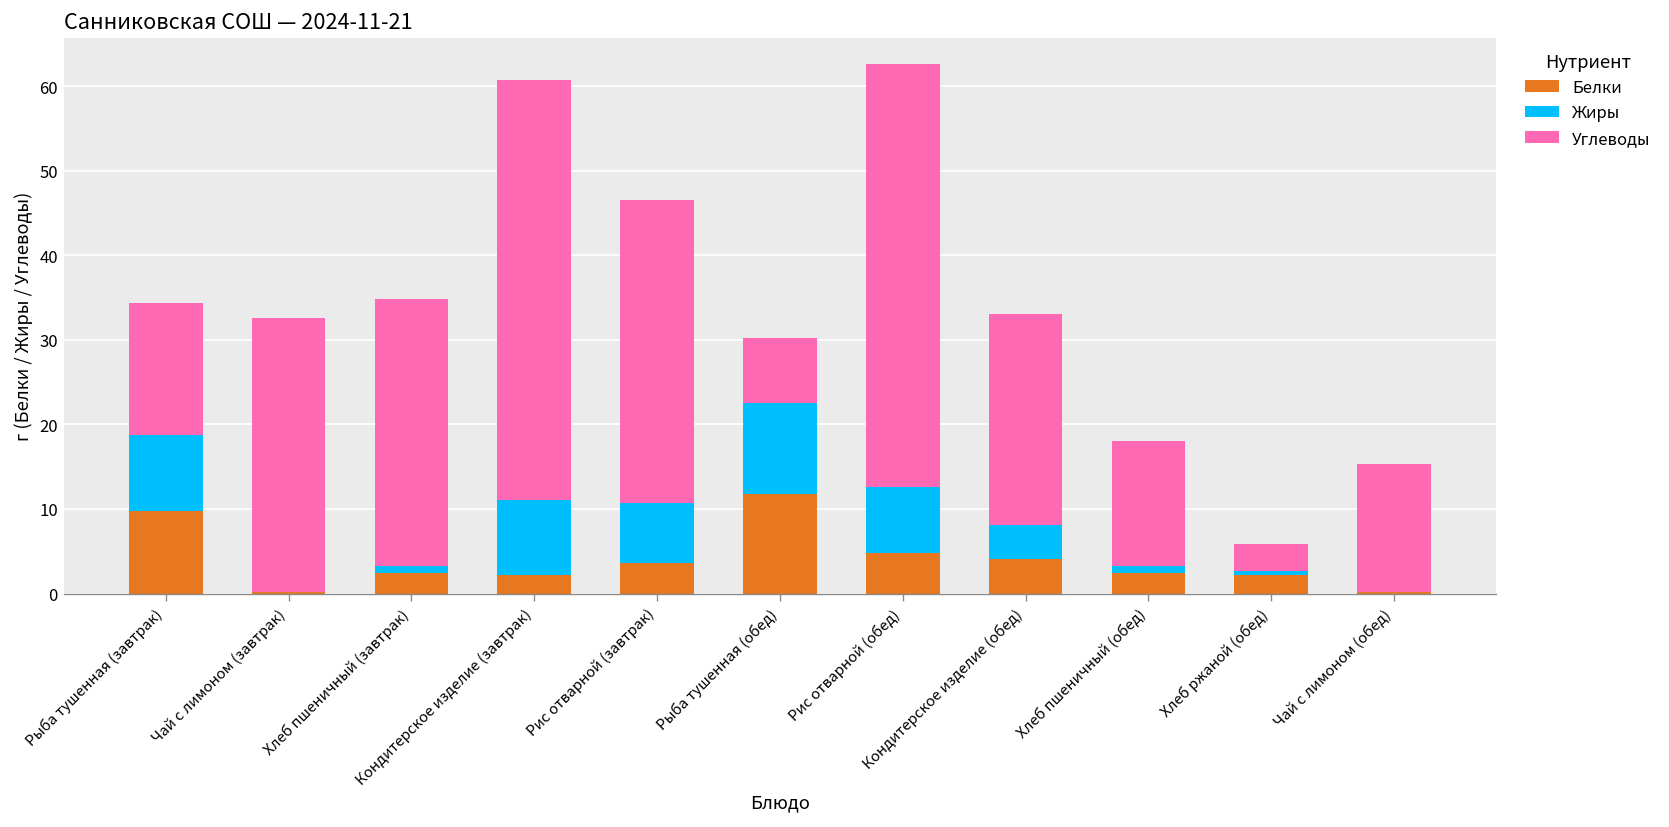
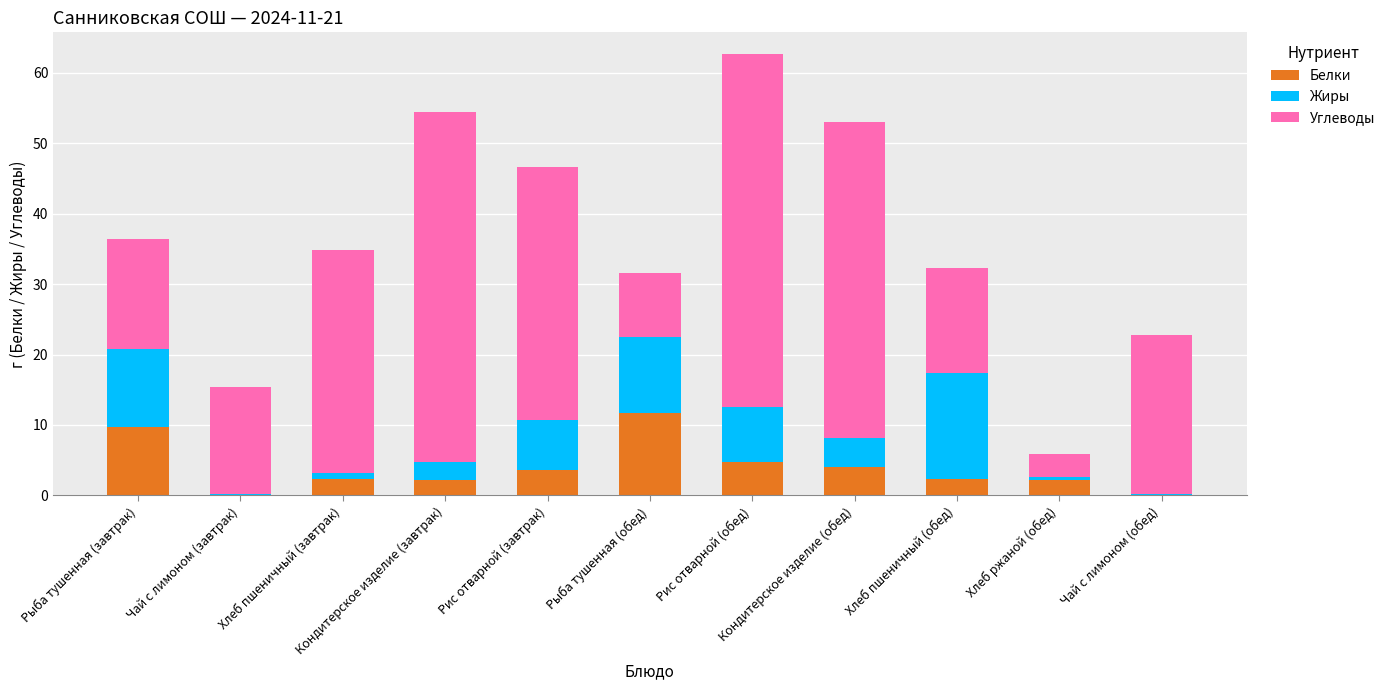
Жиры, Рыба тушенная (завтрак): 9 -> 11
Углеводы, Чай с лимоном (завтрак): 33 -> 15
Жиры, Кондитерское изделие (завтрак): 9 -> 3
Углеводы, Рыба тушенная (обед): 8 -> 9
Углеводы, Кондитерское изделие (обед): 25 -> 45
Жиры, Хлеб пшеничный (обед): 1 -> 15
Углеводы, Чай с лимоном (обед): 15 -> 23
